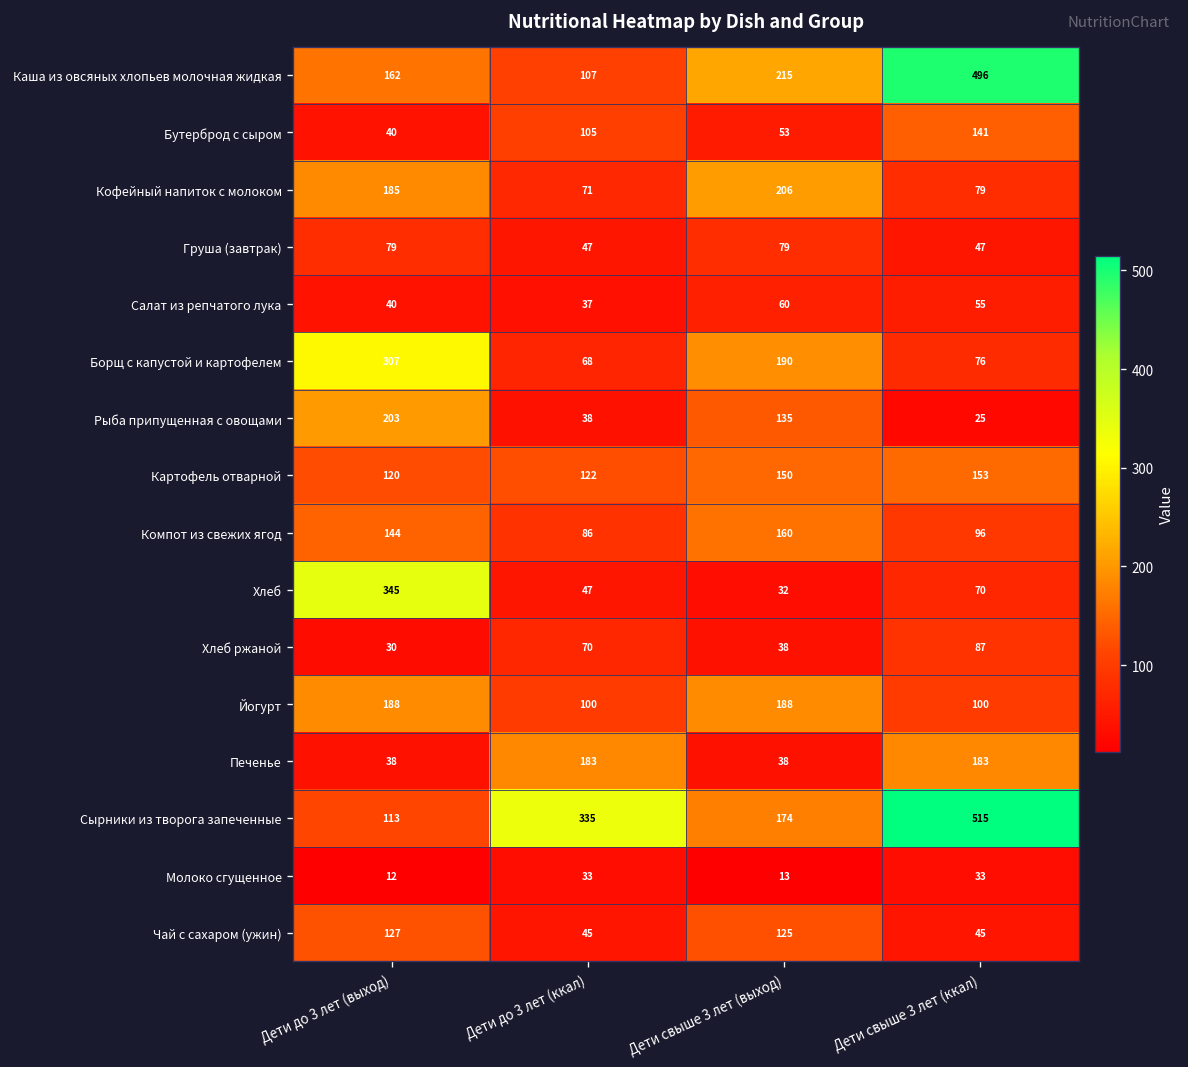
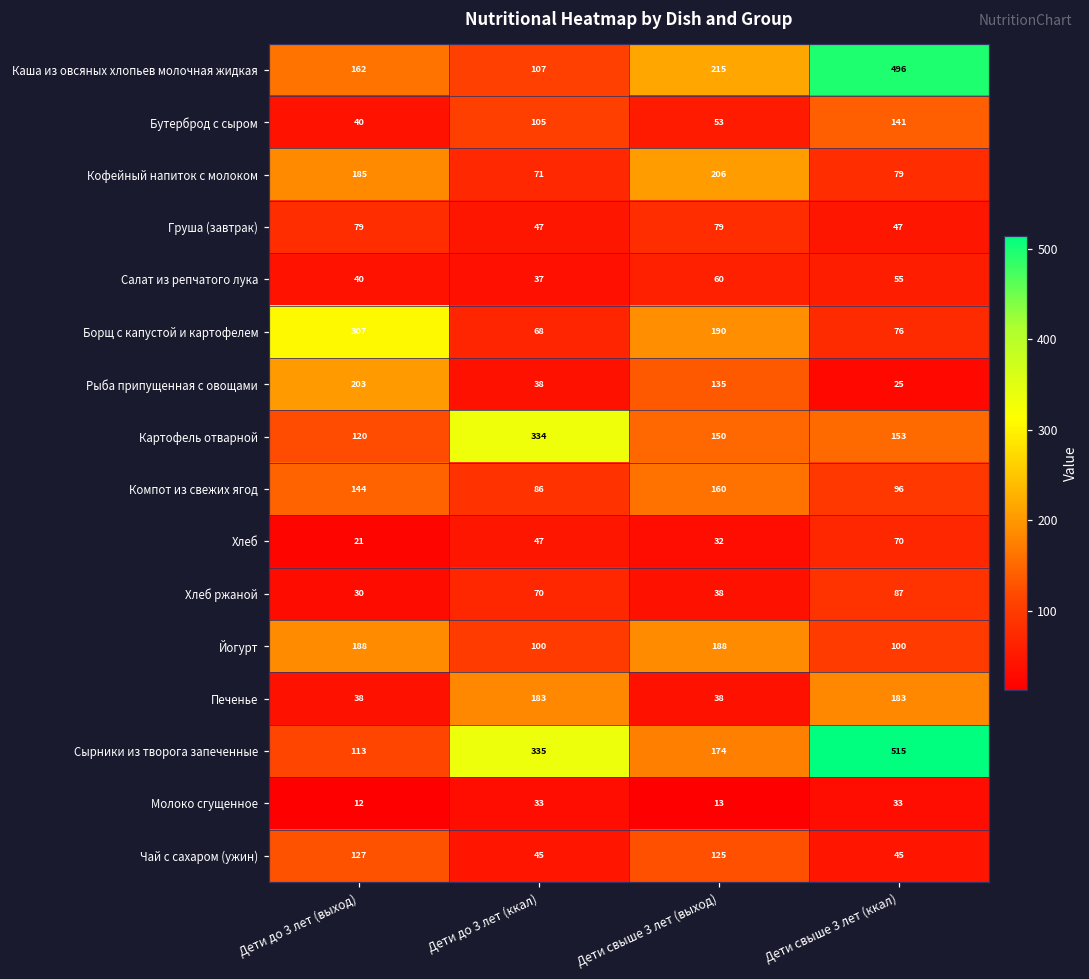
Картофель отварной, Дети до 3 лет (ккал): 122 -> 334
Хлеб, Дети до 3 лет (выход): 345 -> 21
